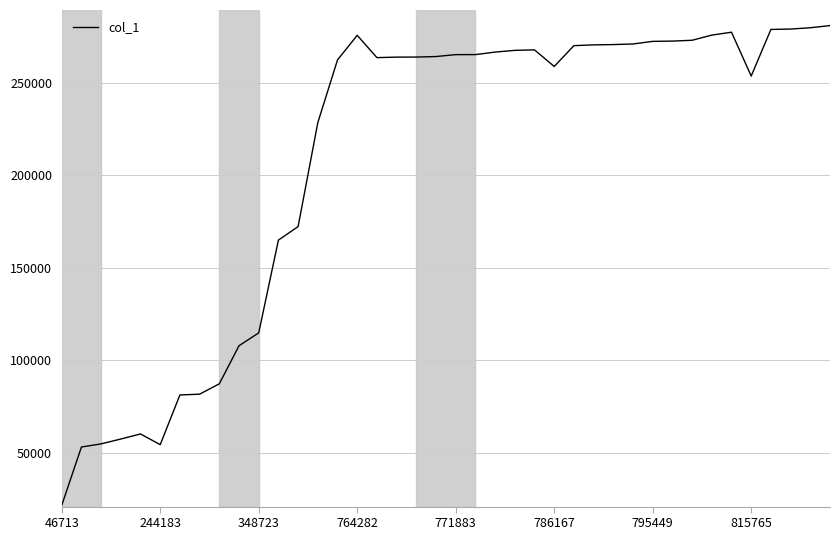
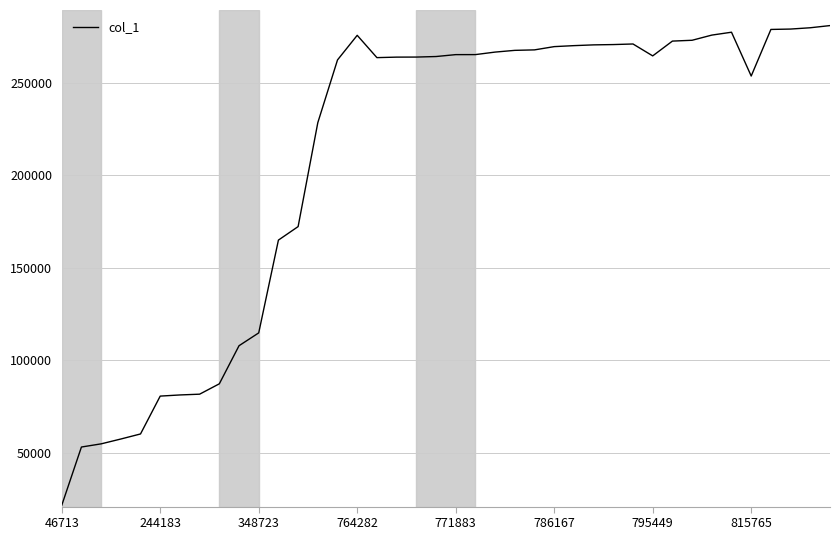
244183: 54000 -> 81000
786167: 259000 -> 269000
795449: 272000 -> 264000
